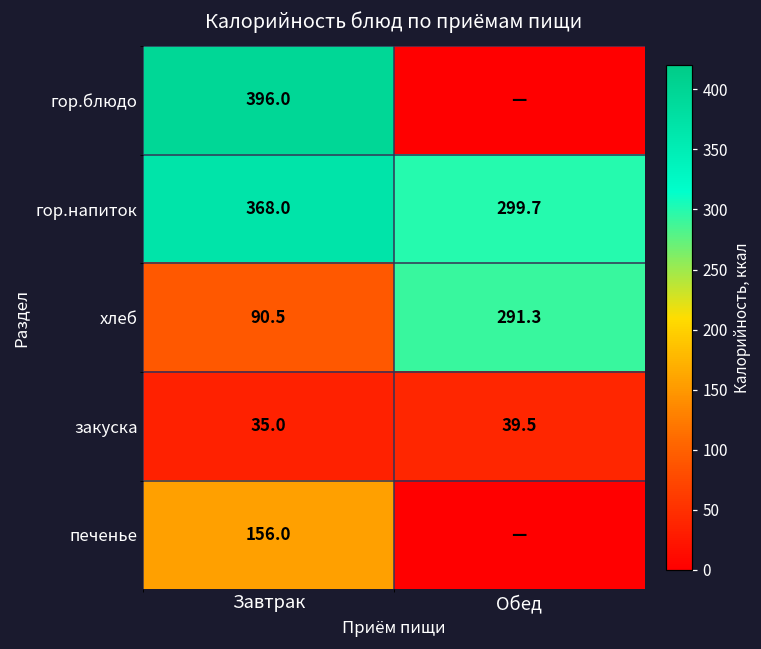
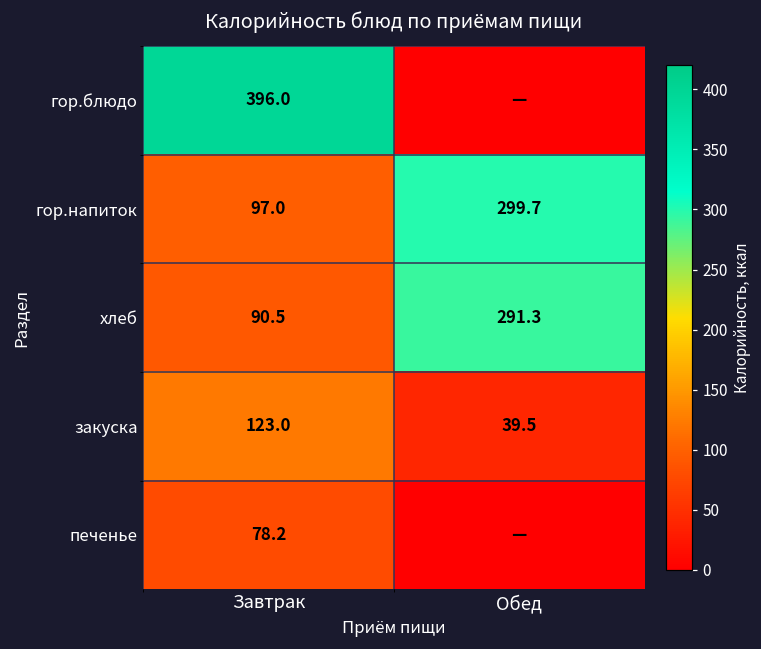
гор.напиток, Завтрак: 368.0 -> 97.0
закуска, Завтрак: 35.0 -> 123.0
печенье, Завтрак: 156.0 -> 78.2
